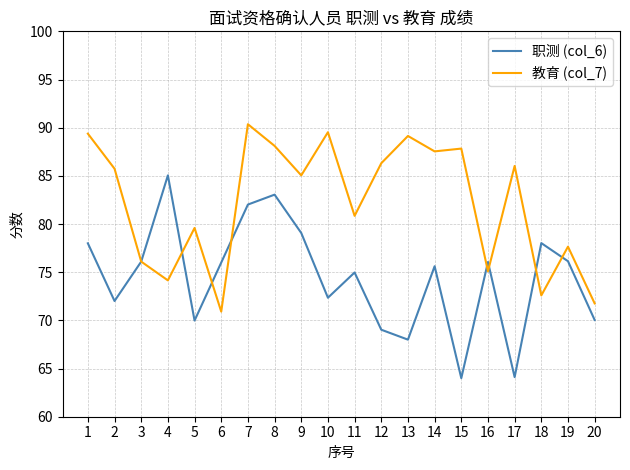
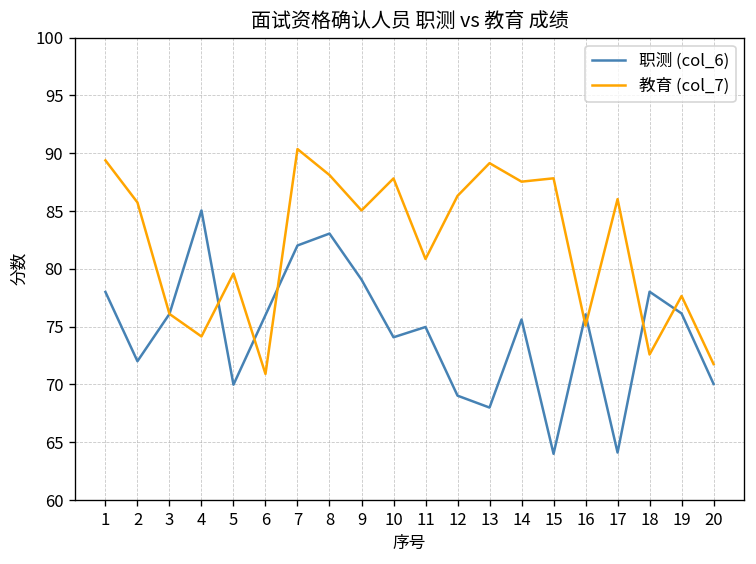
职测 (col_6), 10: 72 -> 74
教育 (col_7), 10: 90 -> 88
